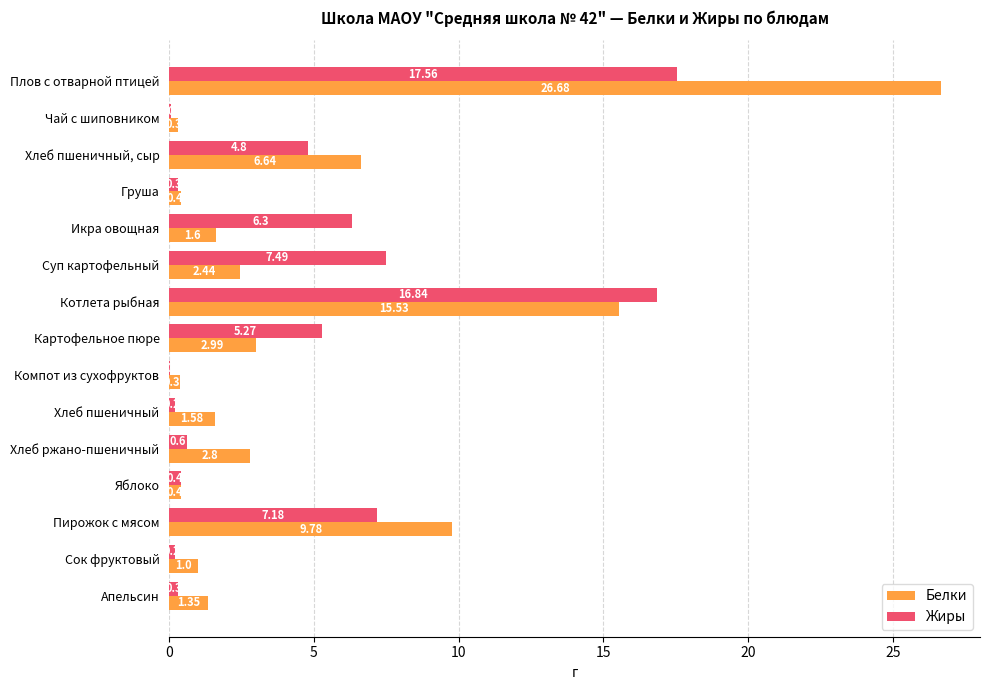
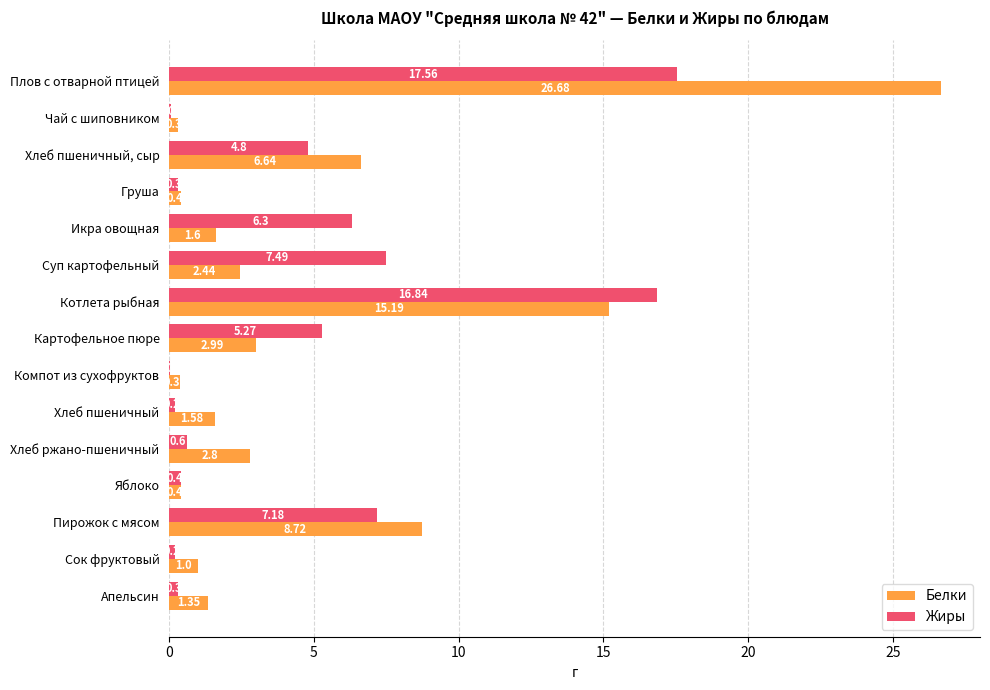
Белки, Котлета рыбная: 15.53 -> 15.19
Белки, Пирожок с мясом: 9.78 -> 8.72
